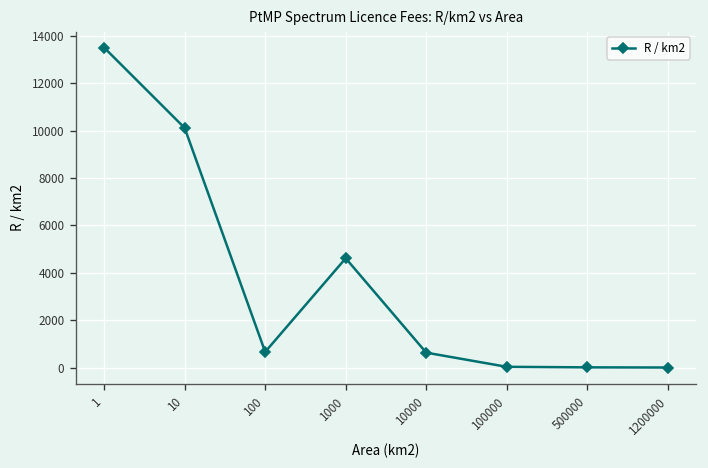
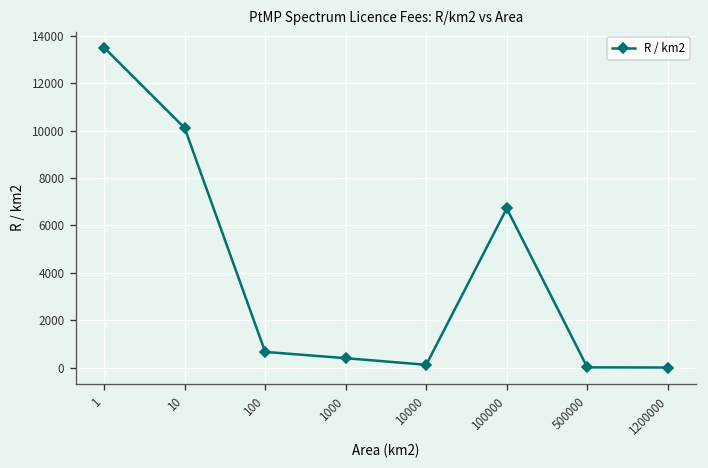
1000: 4600 -> 400
10000: 600 -> 100
100000: 0 -> 6700
